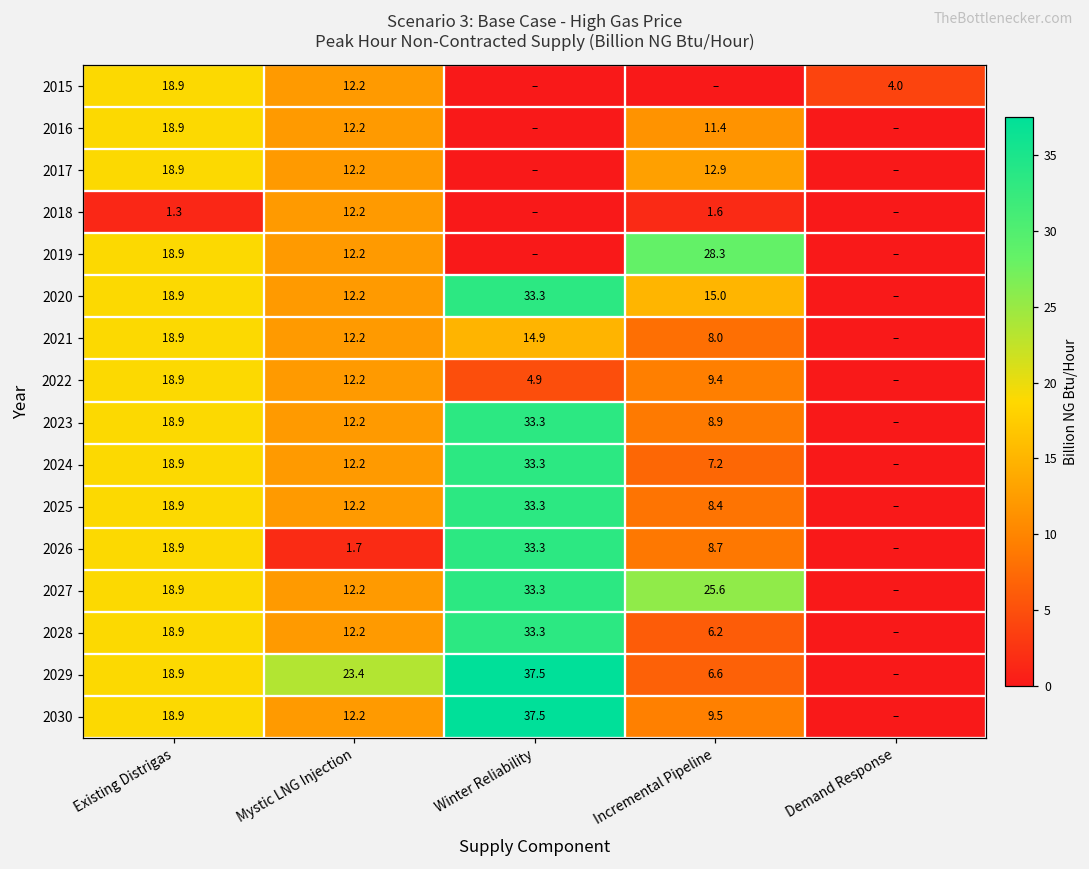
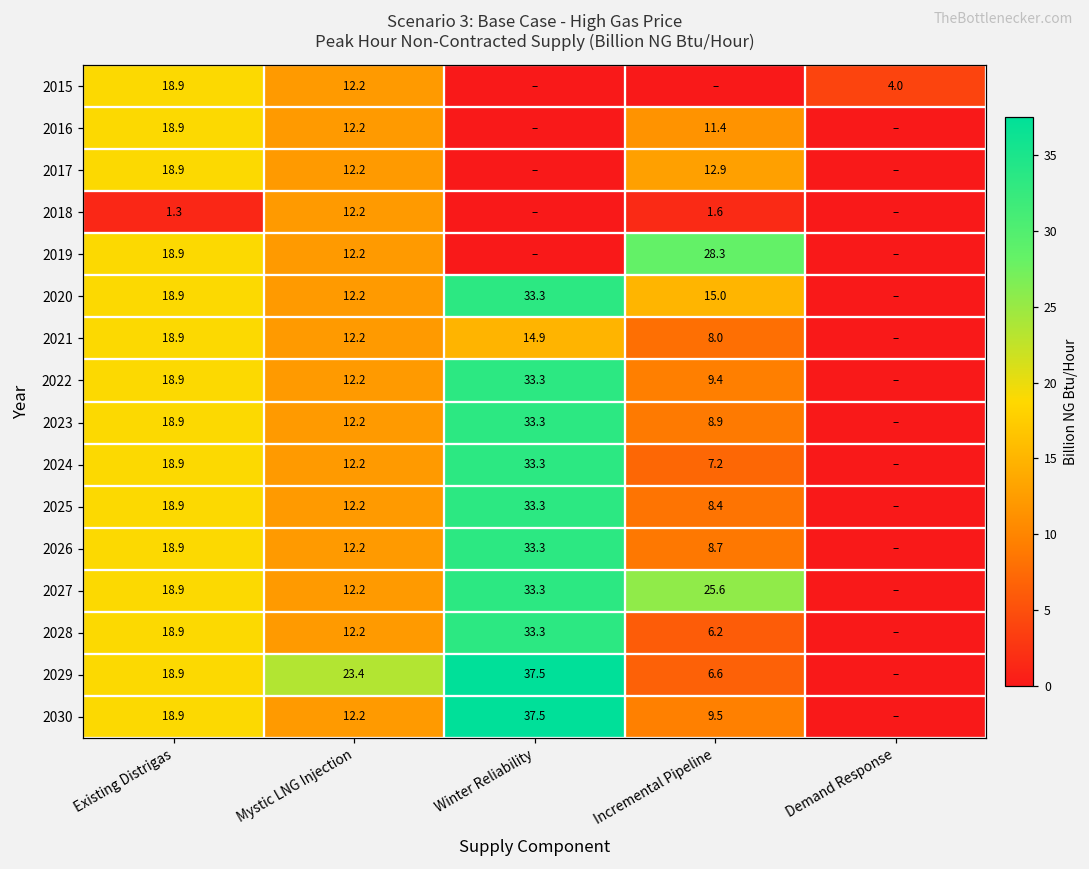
2022, Winter Reliability: 4.9 -> 33.3
2026, Mystic LNG Injection: 1.7 -> 12.2
